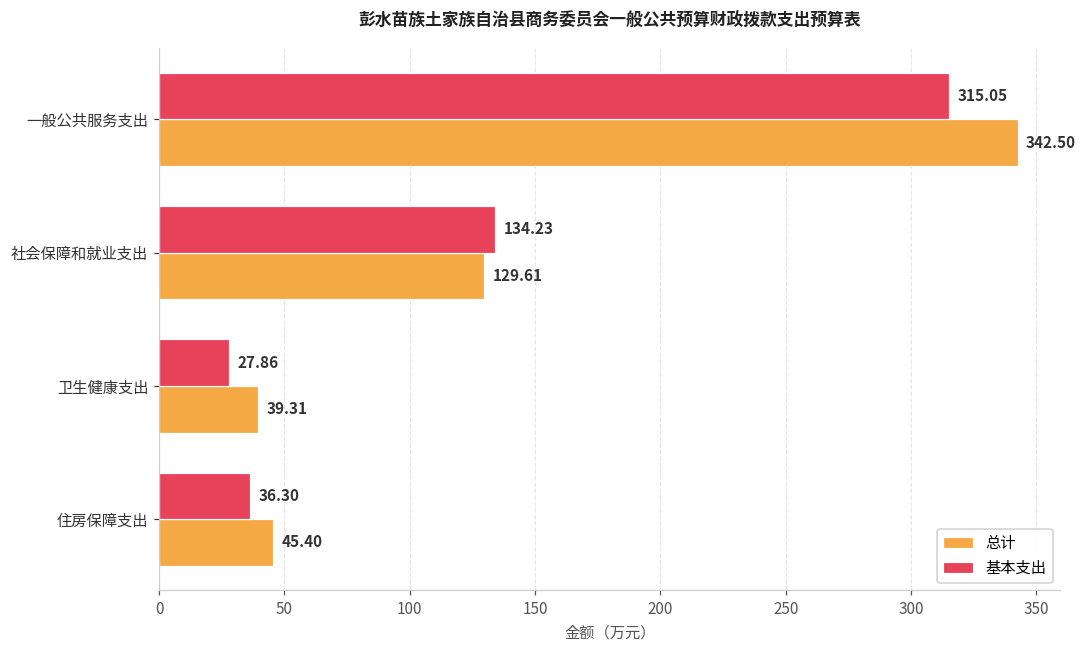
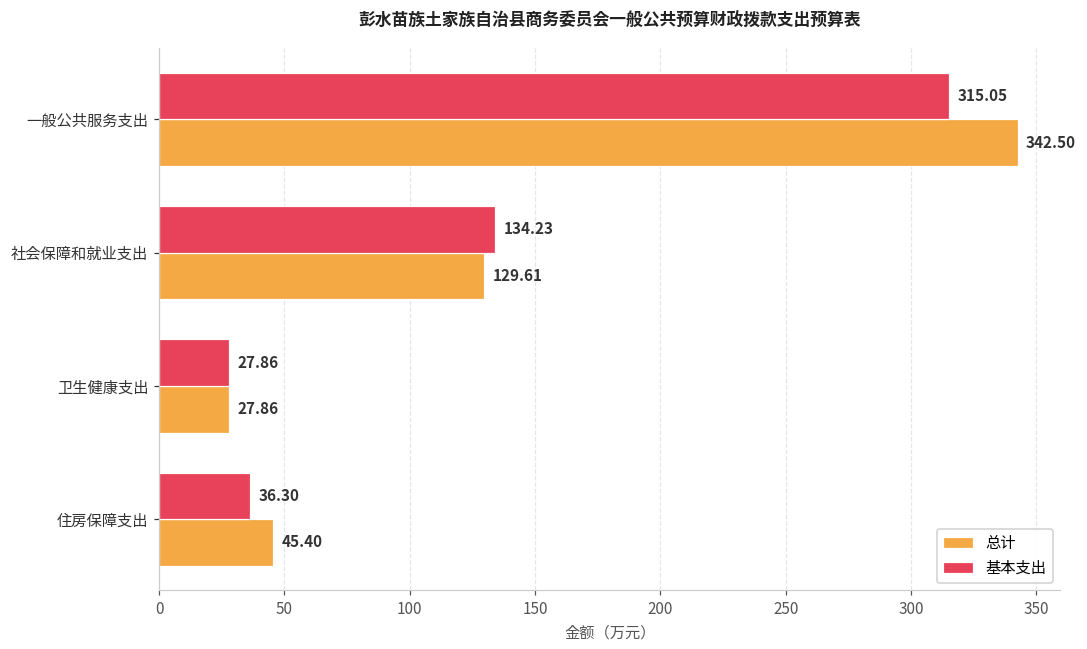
总计, 卫生健康支出: 39.31 -> 27.86
